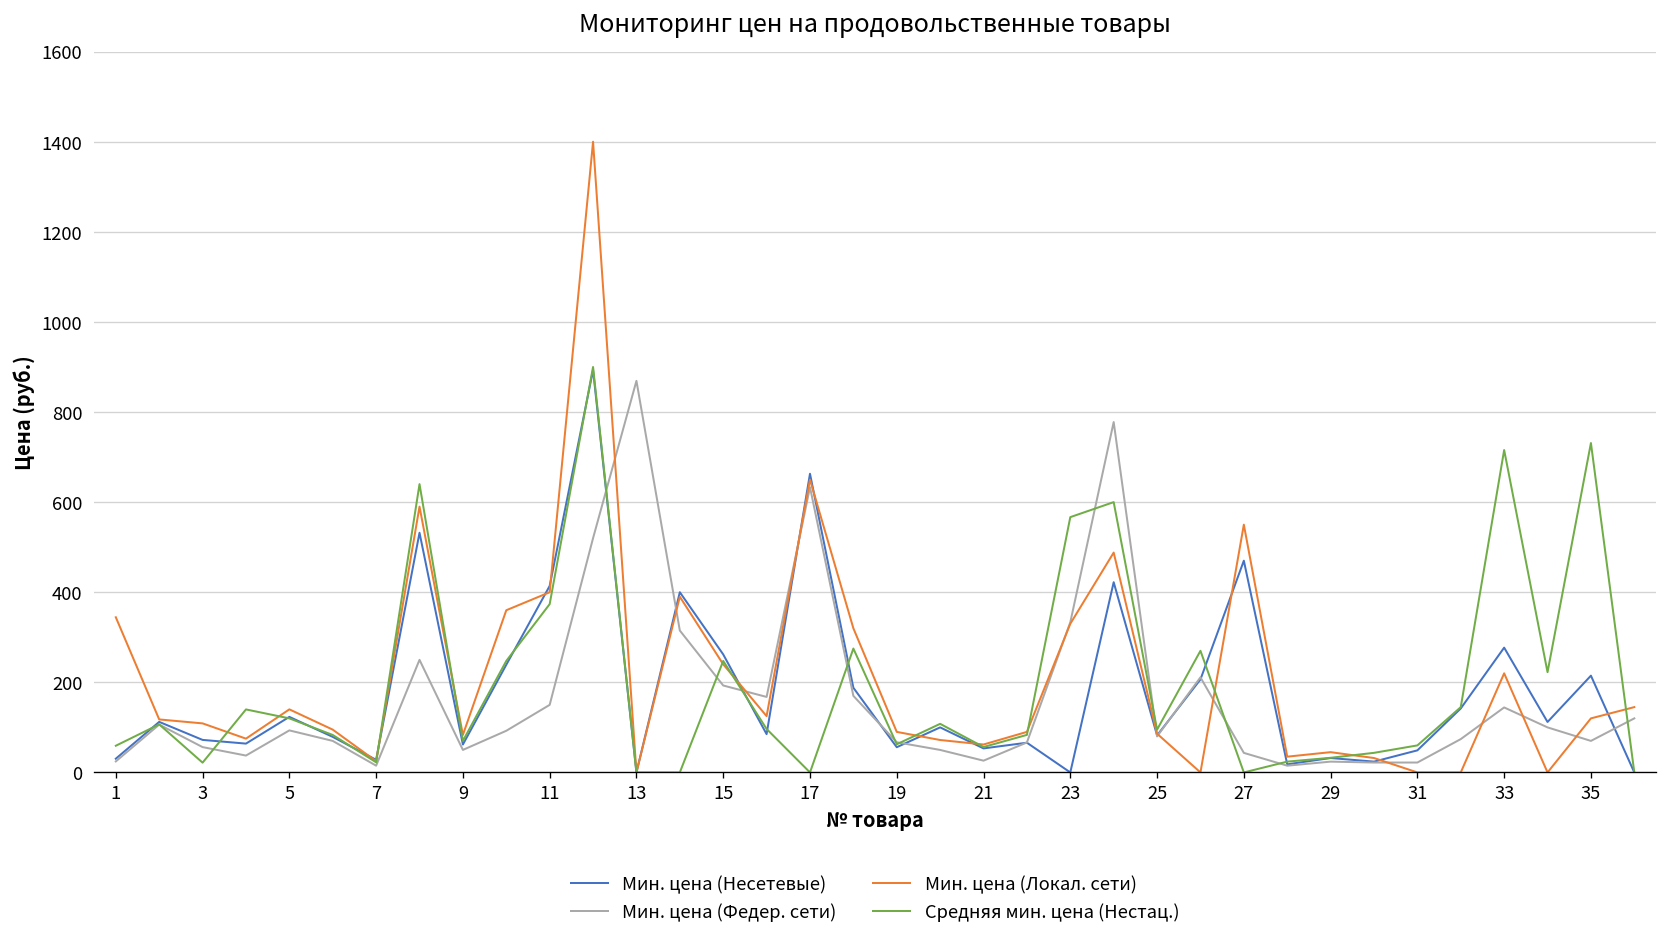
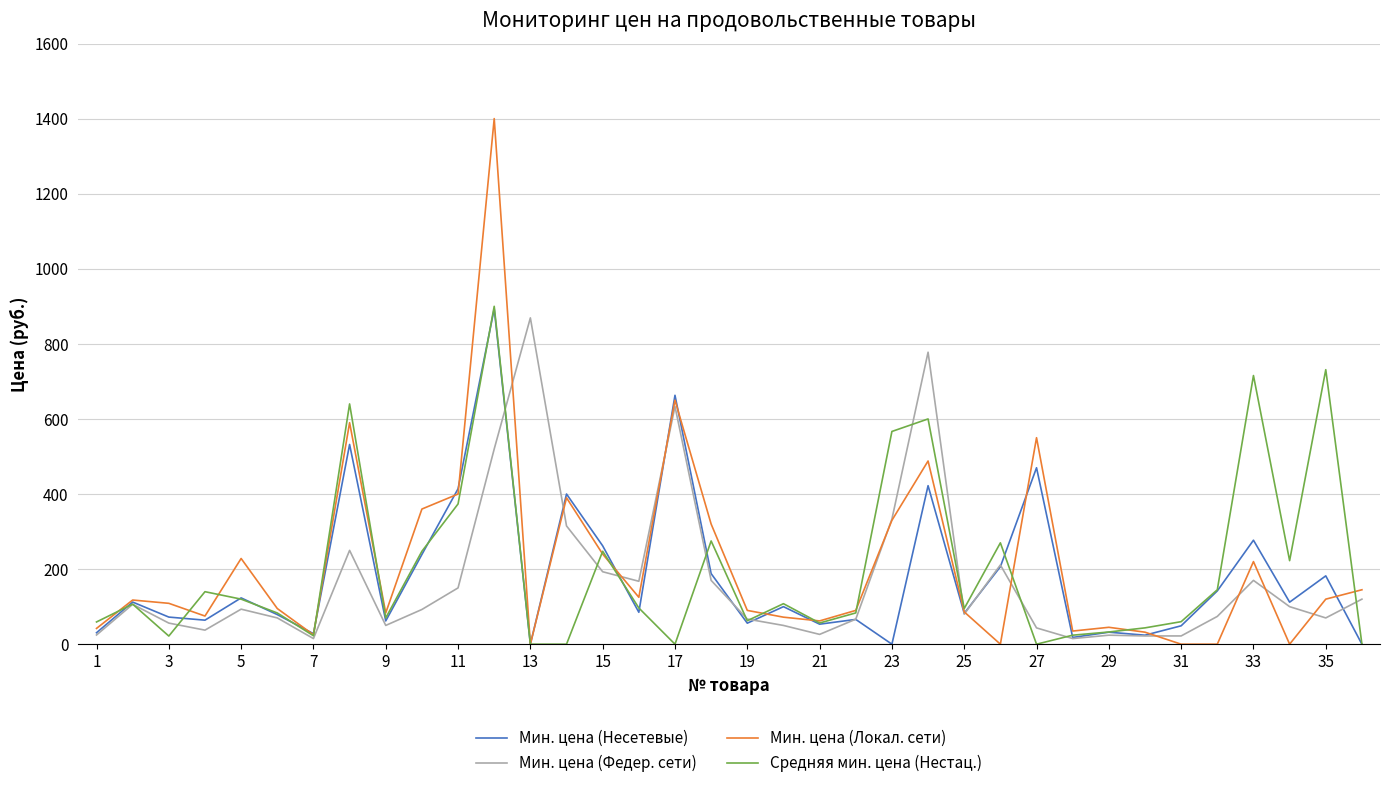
Мин. цена (Локал. сети), 1: 340 -> 40
Мин. цена (Локал. сети), 5: 140 -> 230
Мин. цена (Федер. сети), 33: 140 -> 170
Мин. цена (Несетевые), 35: 210 -> 180
